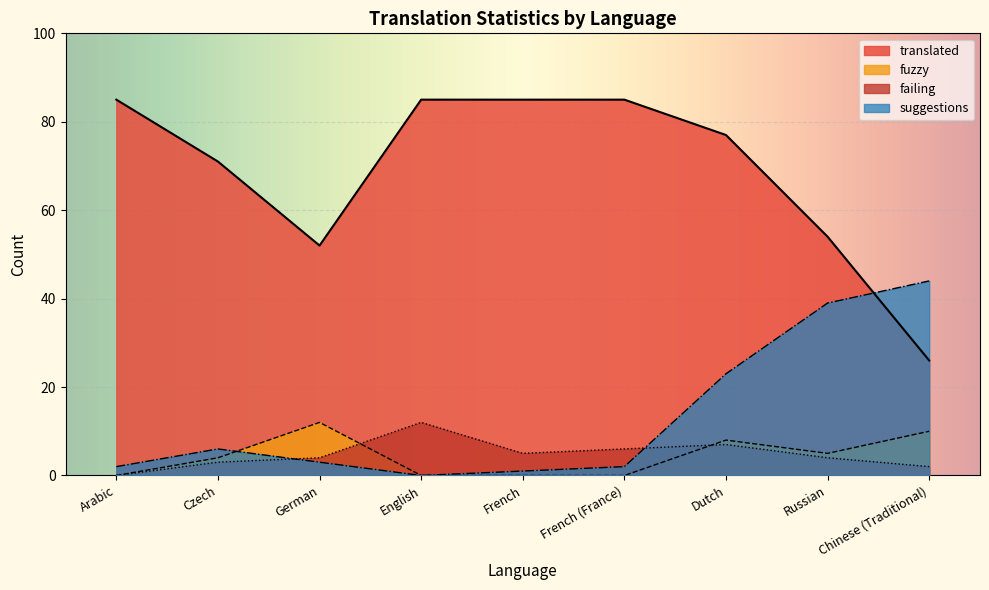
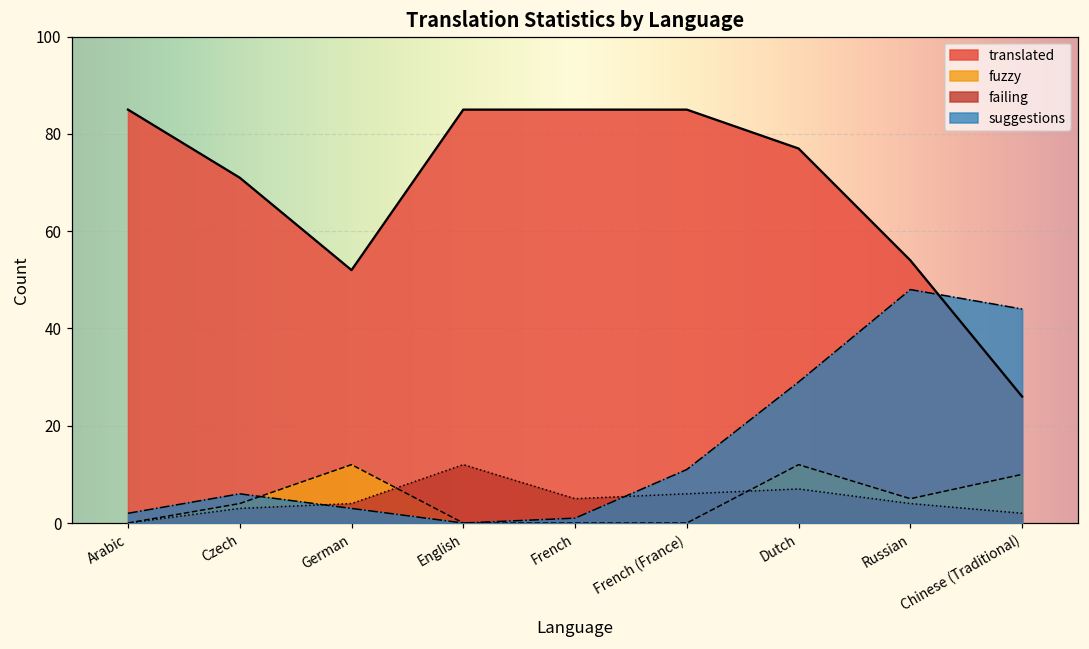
suggestions, French (France): 2 -> 11
fuzzy, Dutch: 8 -> 12
suggestions, Dutch: 23 -> 29
suggestions, Russian: 39 -> 48
